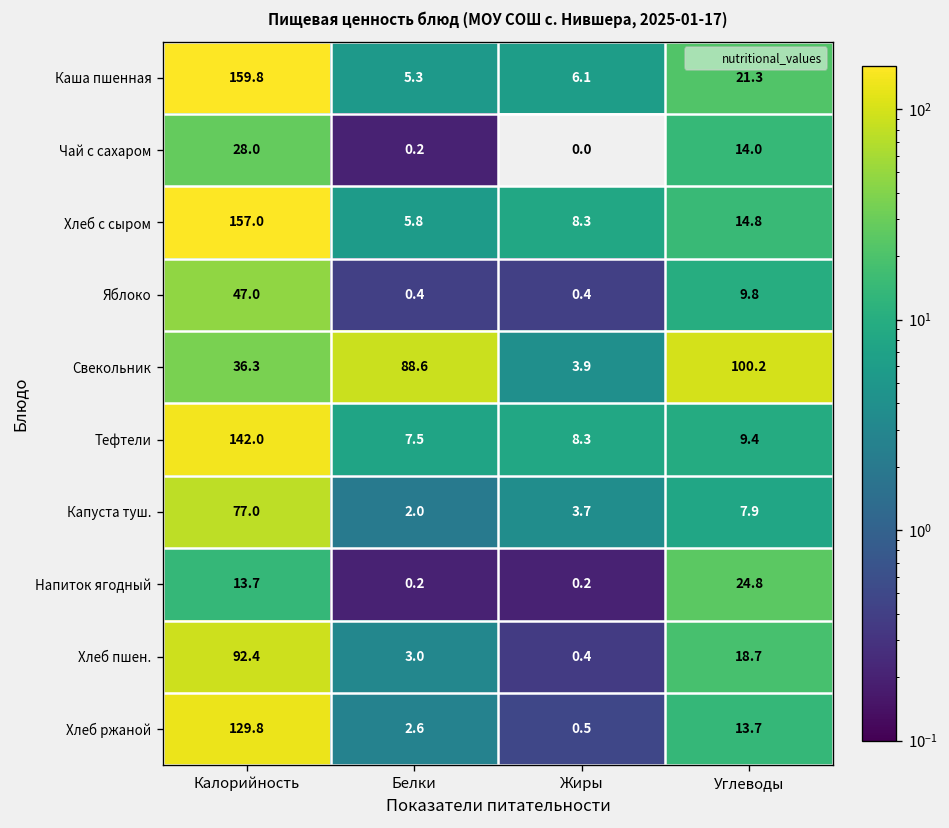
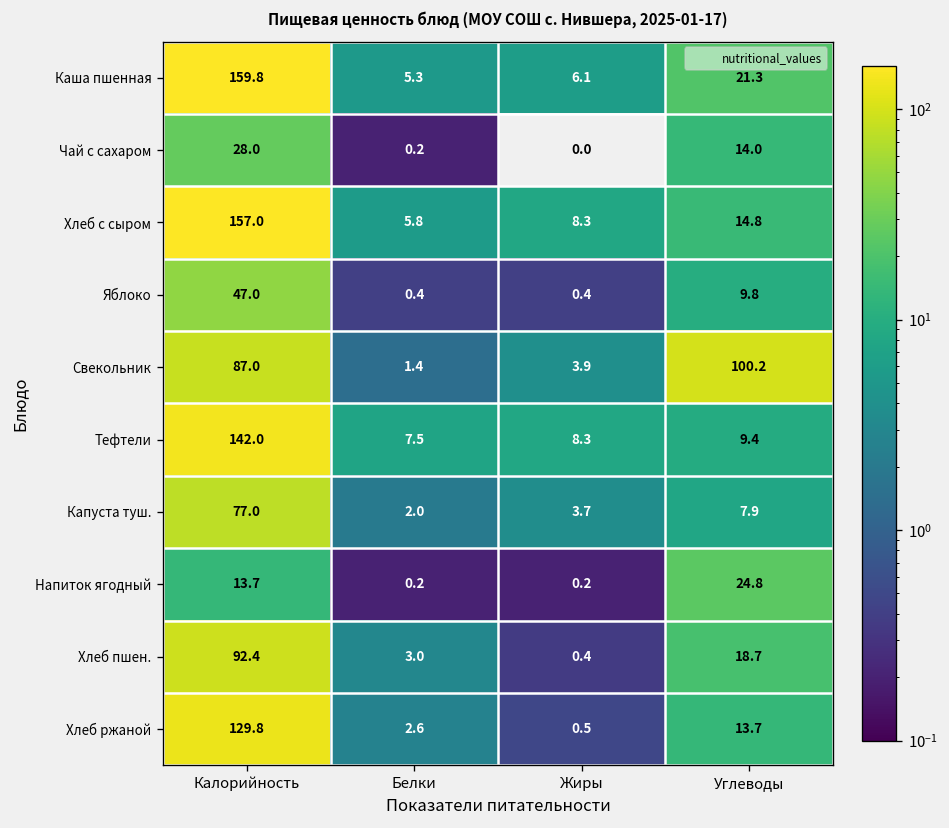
Свекольник, Калорийность: 36.3 -> 87.0
Свекольник, Белки: 88.6 -> 1.4
